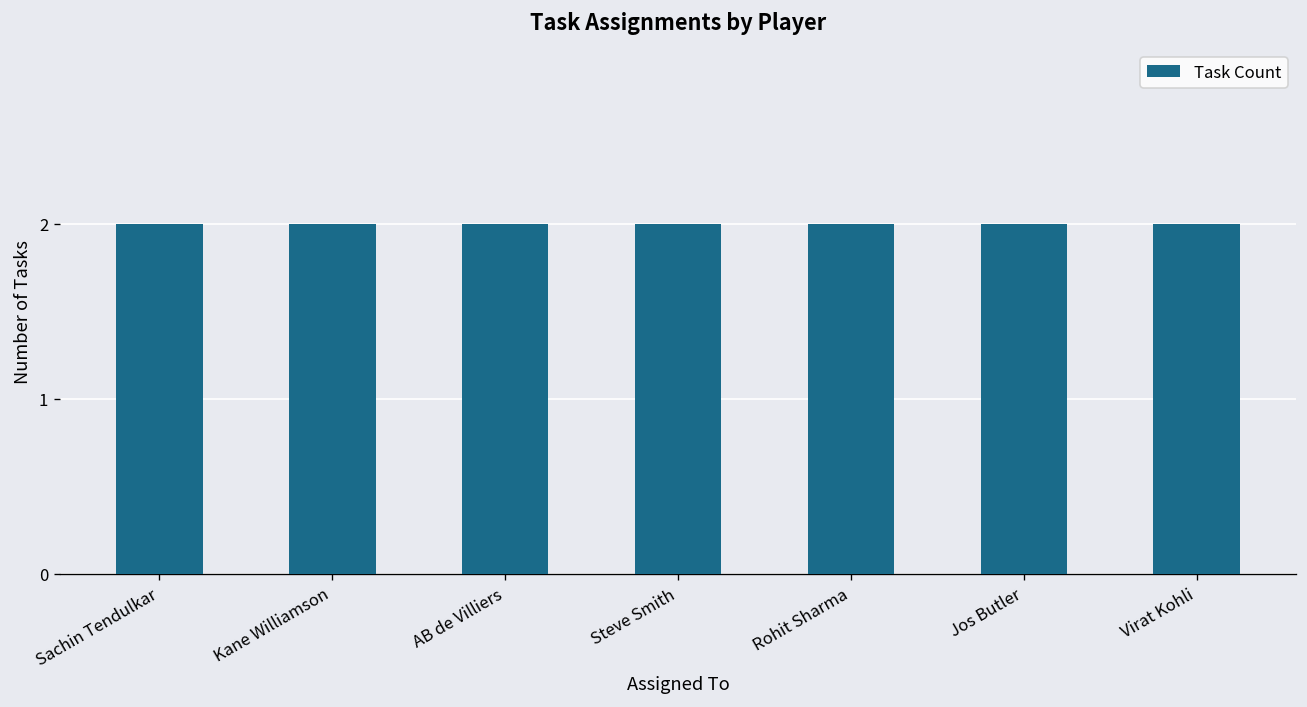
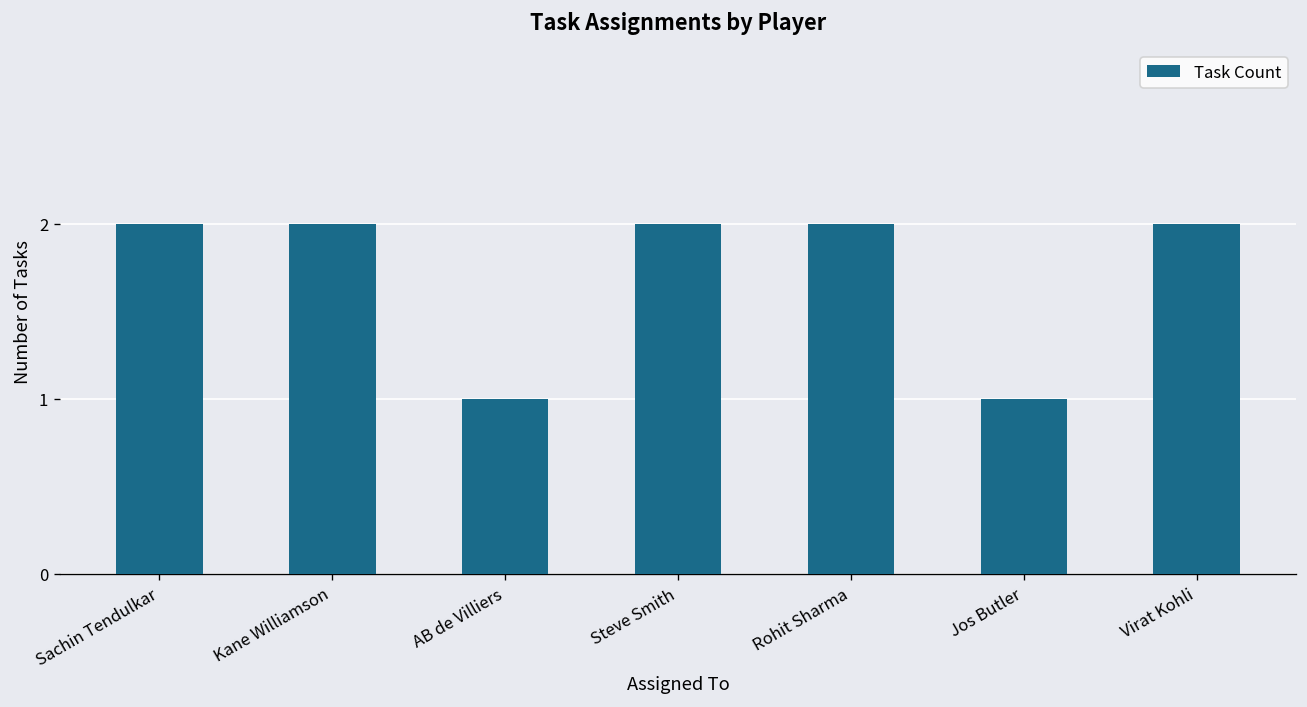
AB de Villiers: 2 -> 1
Jos Butler: 2 -> 1
